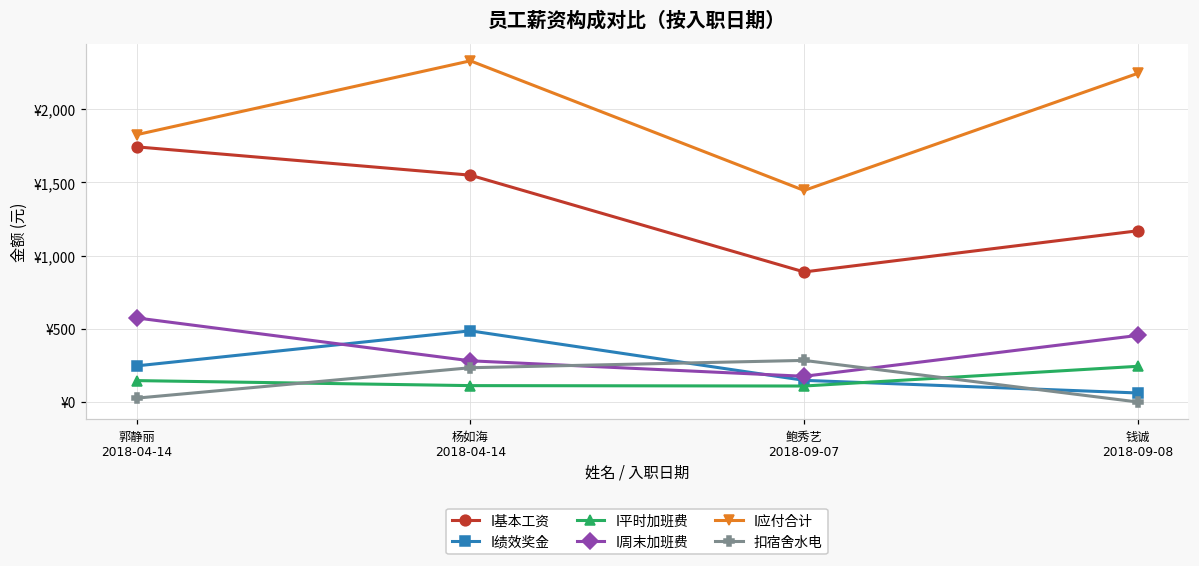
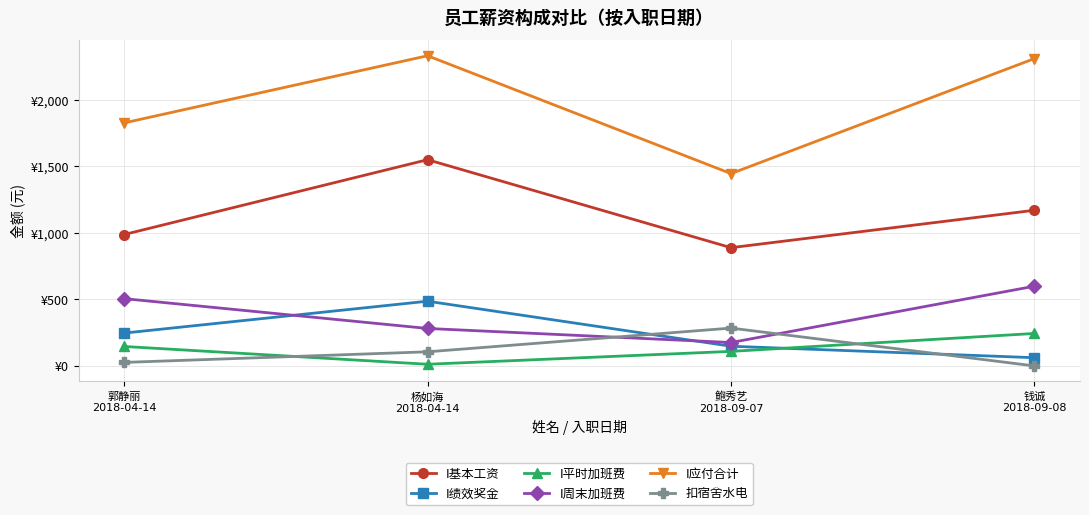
I基本工资, 郭静丽 2018-04-14: ¥1,740 -> ¥990
I周末加班费, 郭静丽 2018-04-14: ¥570 -> ¥510
I平时加班费, 杨如海 2018-04-14: ¥110 -> ¥10
扣宿舍水电, 杨如海 2018-04-14: ¥230 -> ¥110
I周末加班费, 钱诚 2018-09-08: ¥460 -> ¥600
I应付合计, 钱诚 2018-09-08: ¥2,250 -> ¥2,310
